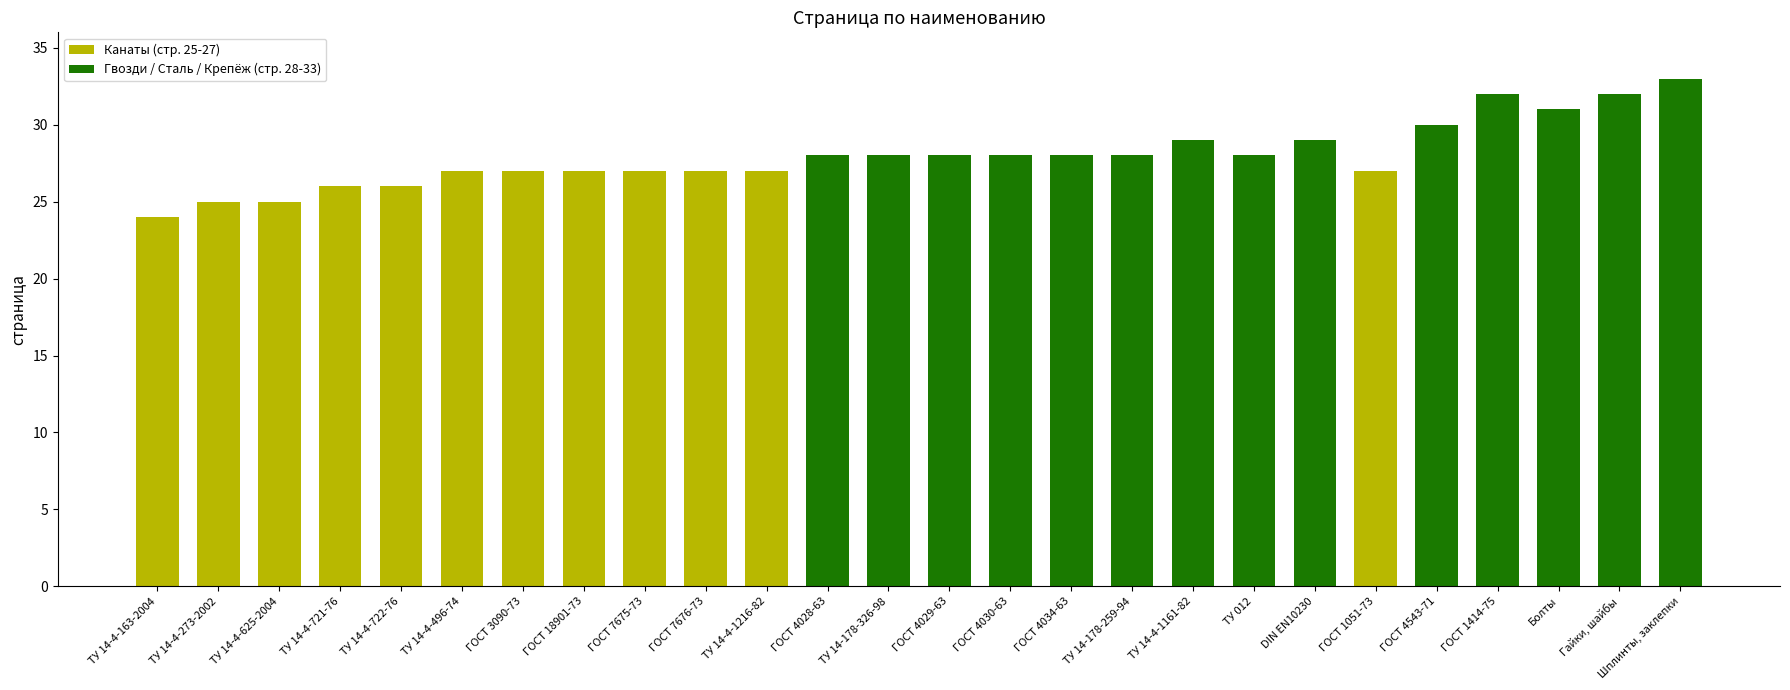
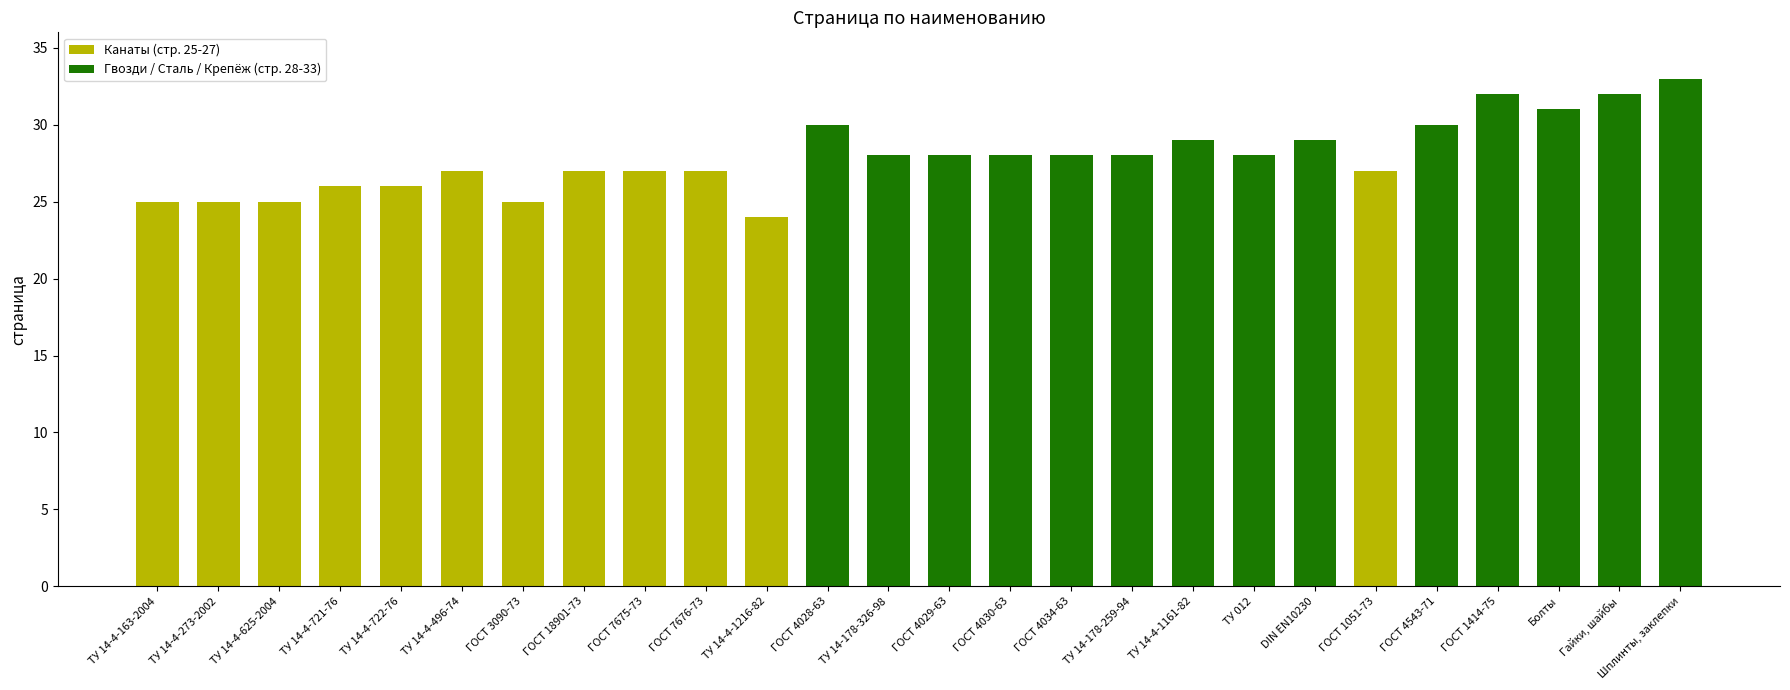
ТУ 14-4-163-2004: 24 -> 25
ГОСТ 3090-73: 27 -> 25
ТУ 14-4-1216-82: 27 -> 24
ГОСТ 4028-63: 28 -> 30
